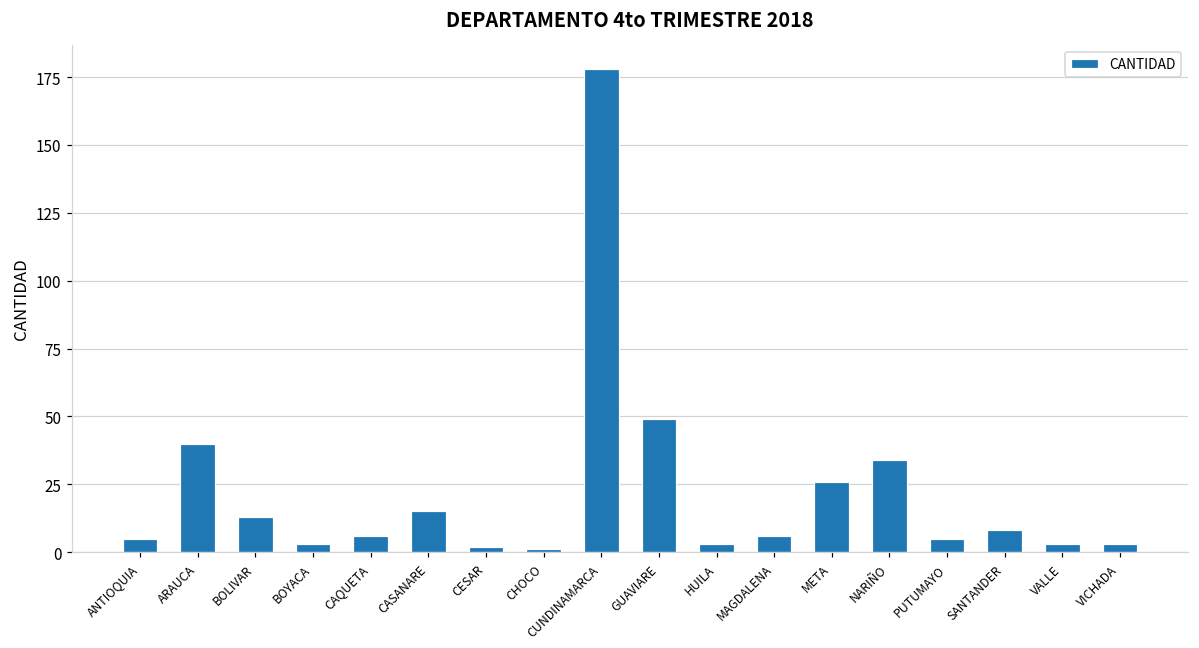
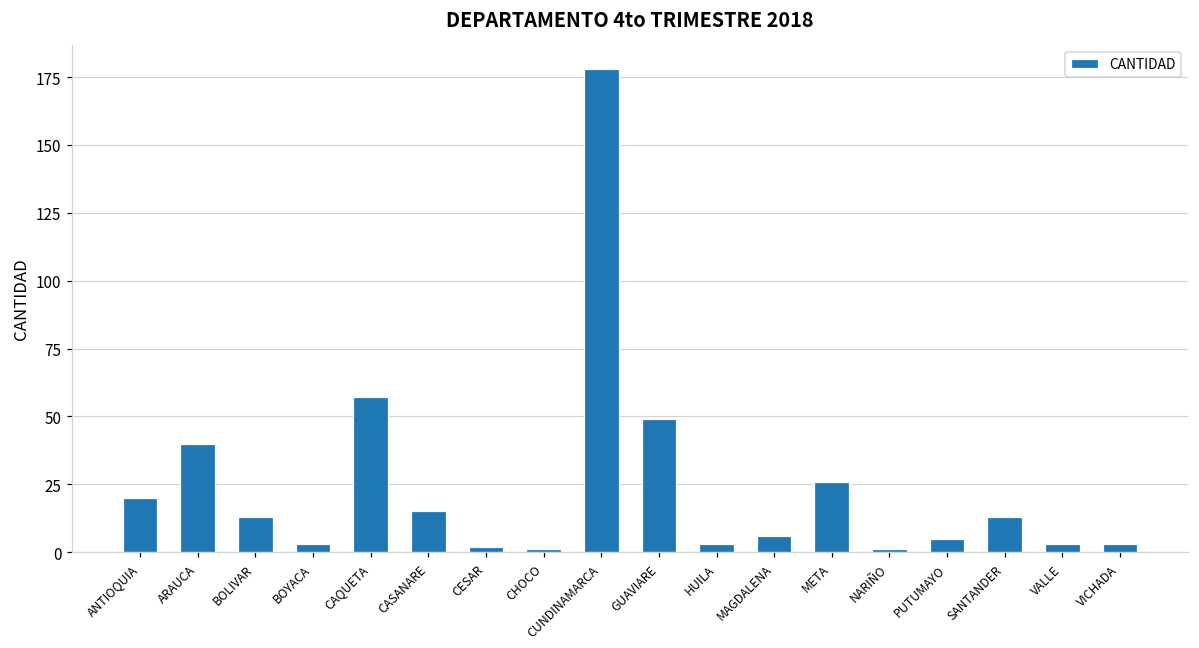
ANTIOQUIA: 5 -> 20
CAQUETA: 6 -> 57
NARIÑO: 34 -> 1
SANTANDER: 8 -> 13
